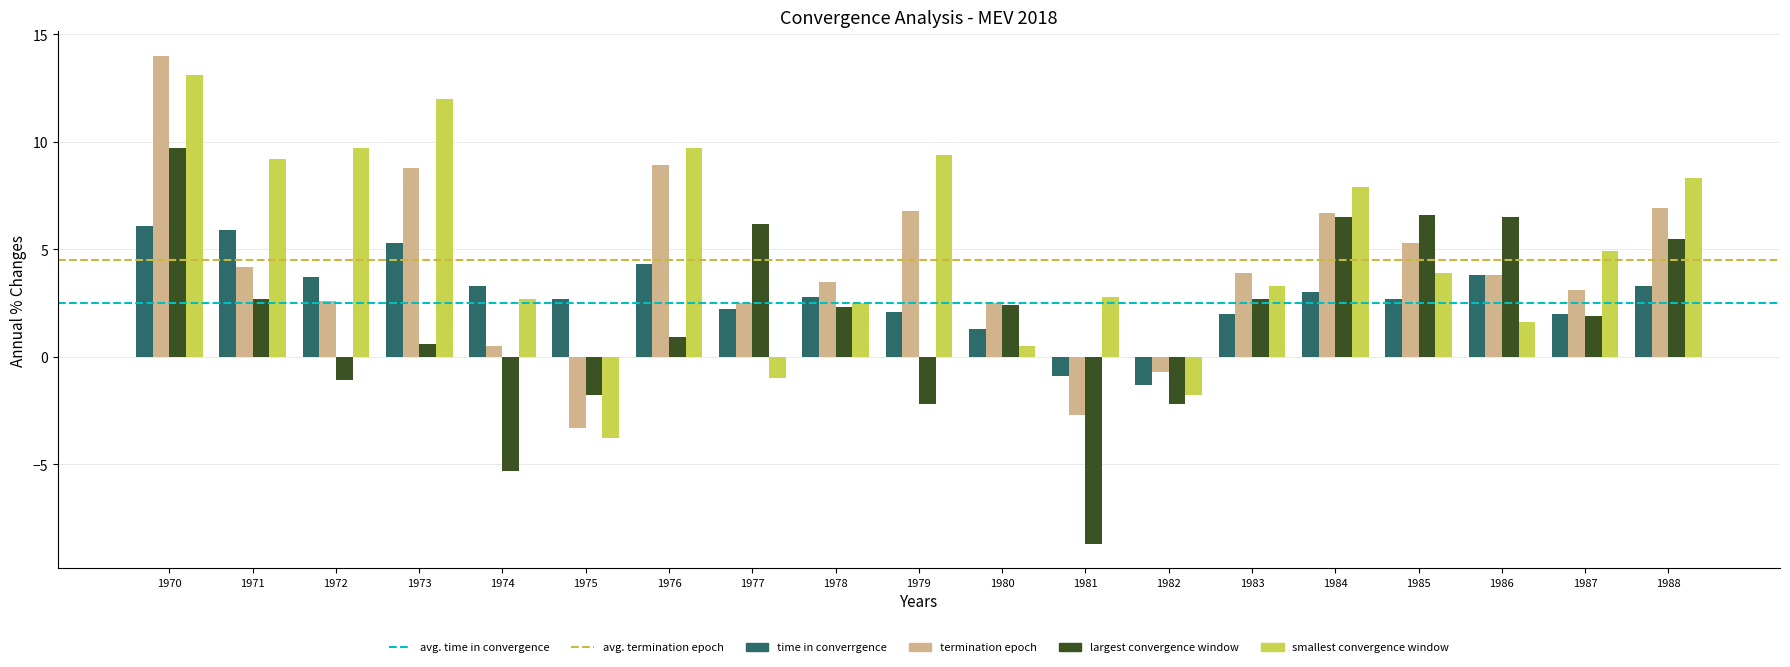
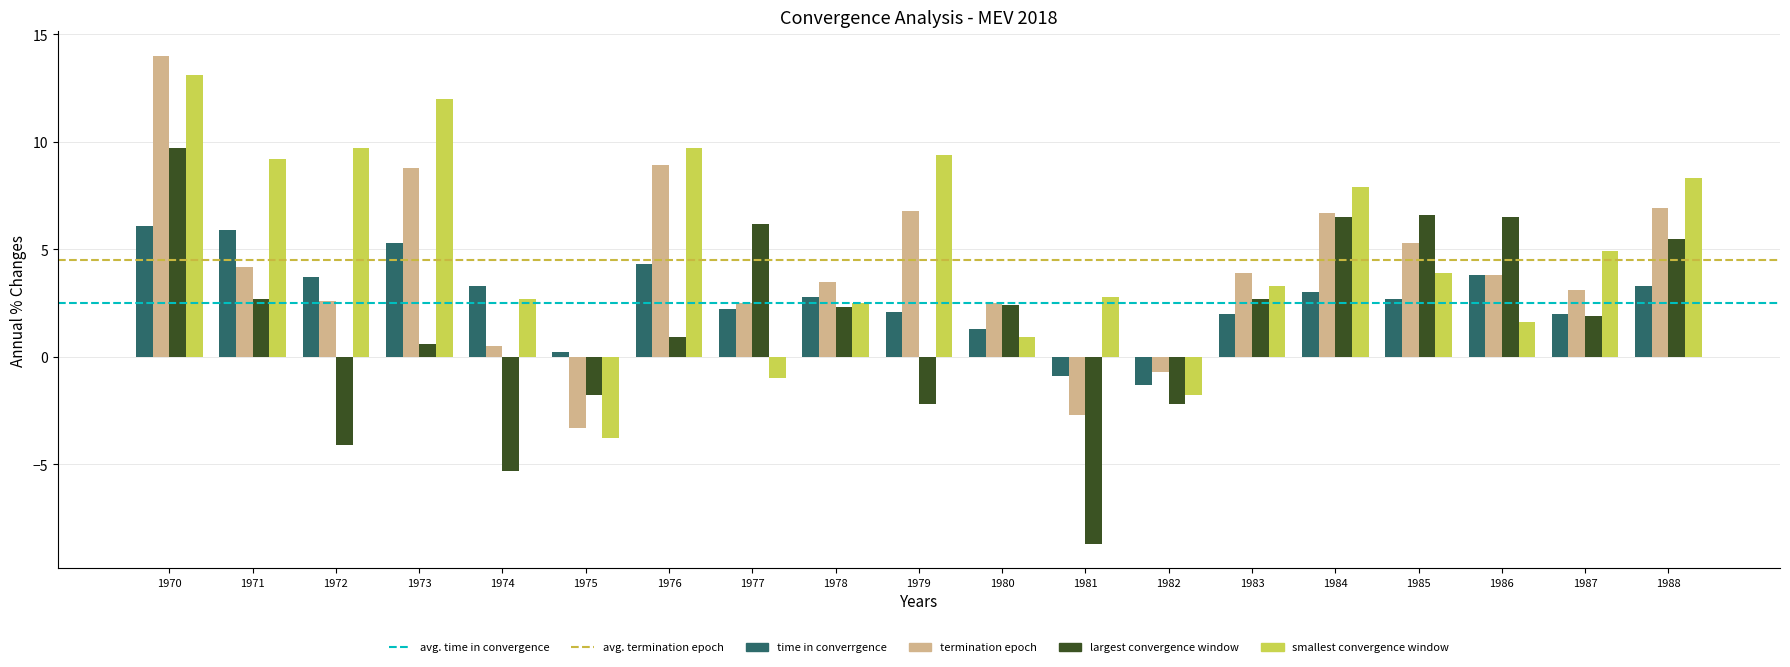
largest convergence window, 1972: -1.1 -> -4.1
time in converrgence, 1975: 2.7 -> 0.2
smallest convergence window, 1980: 0.5 -> 0.9
